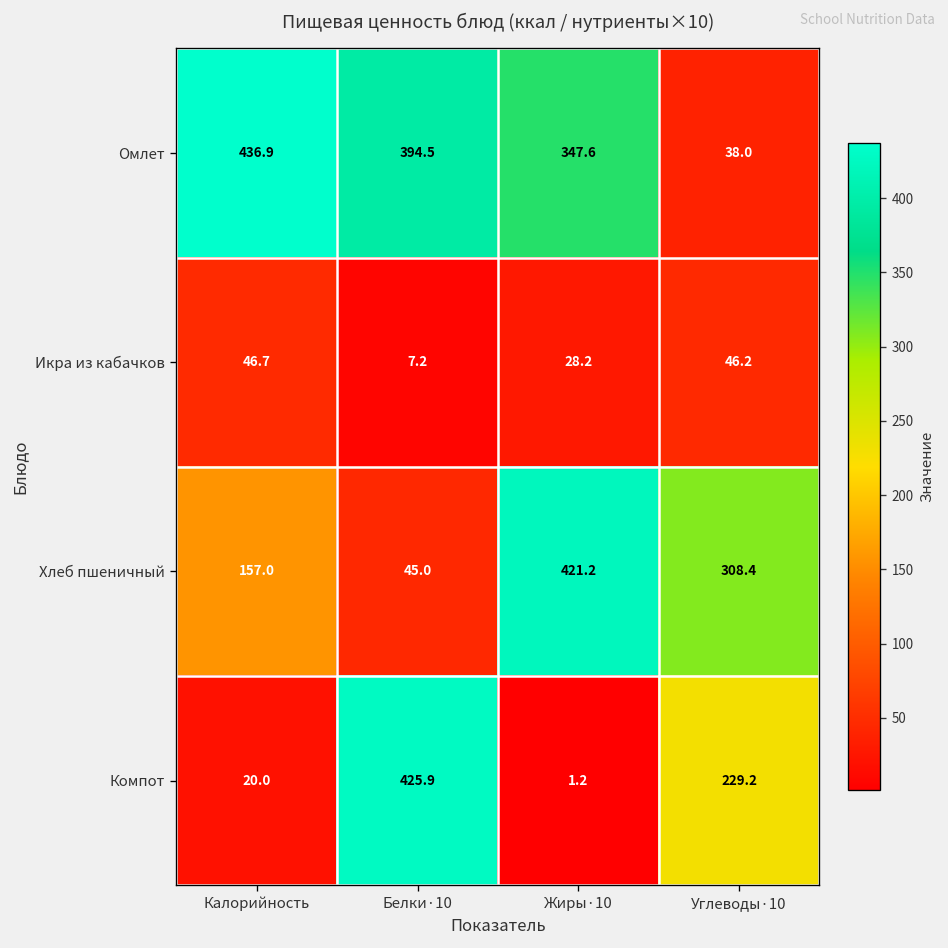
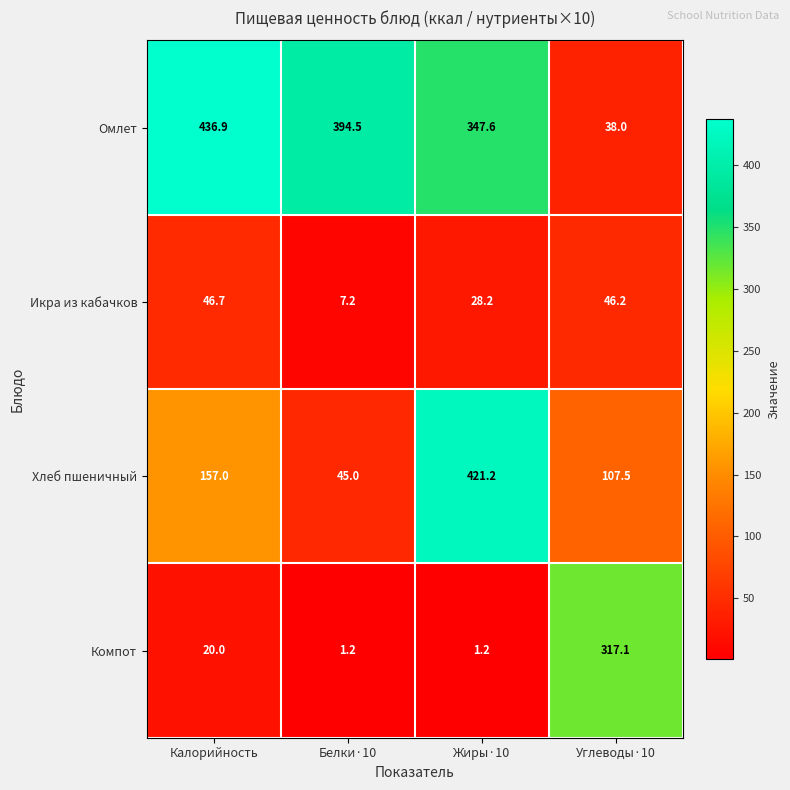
Хлеб пшеничный, Углеводы·10: 308.4 -> 107.5
Компот, Белки·10: 425.9 -> 1.2
Компот, Углеводы·10: 229.2 -> 317.1
